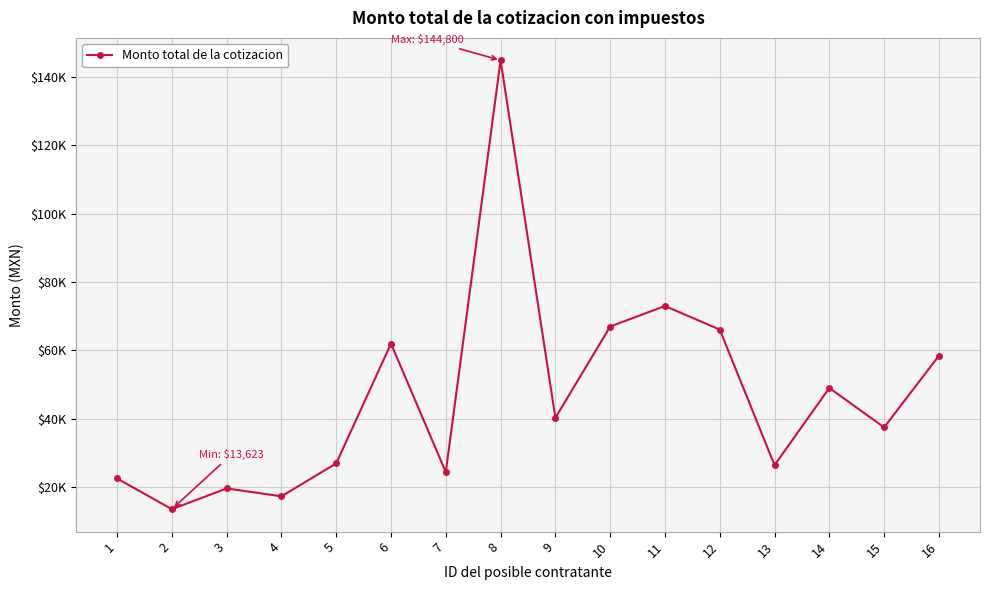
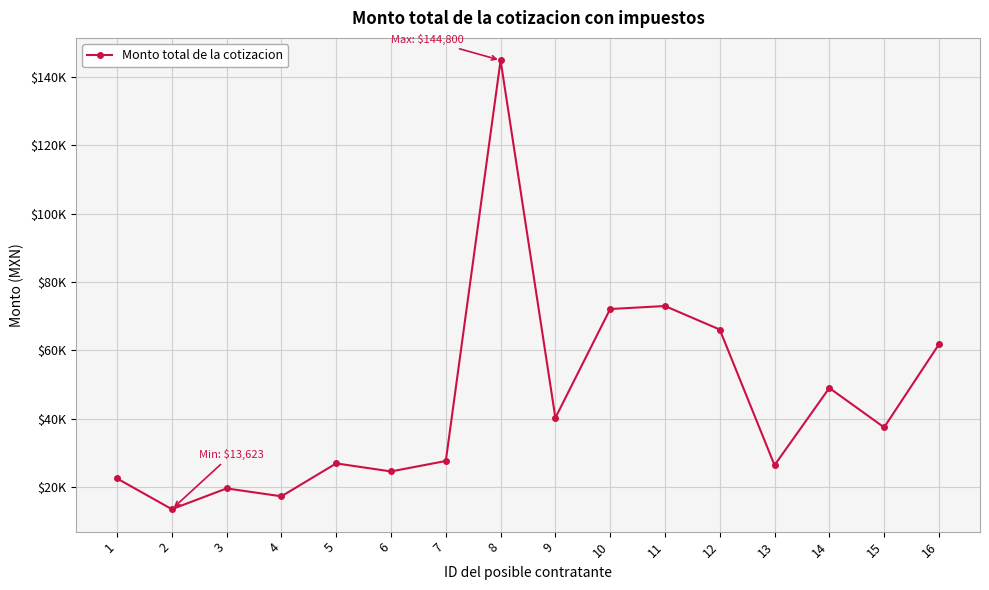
6: $62000 -> $25000
7: $24000 -> $28000
10: $67000 -> $72000
16: $58000 -> $62000
